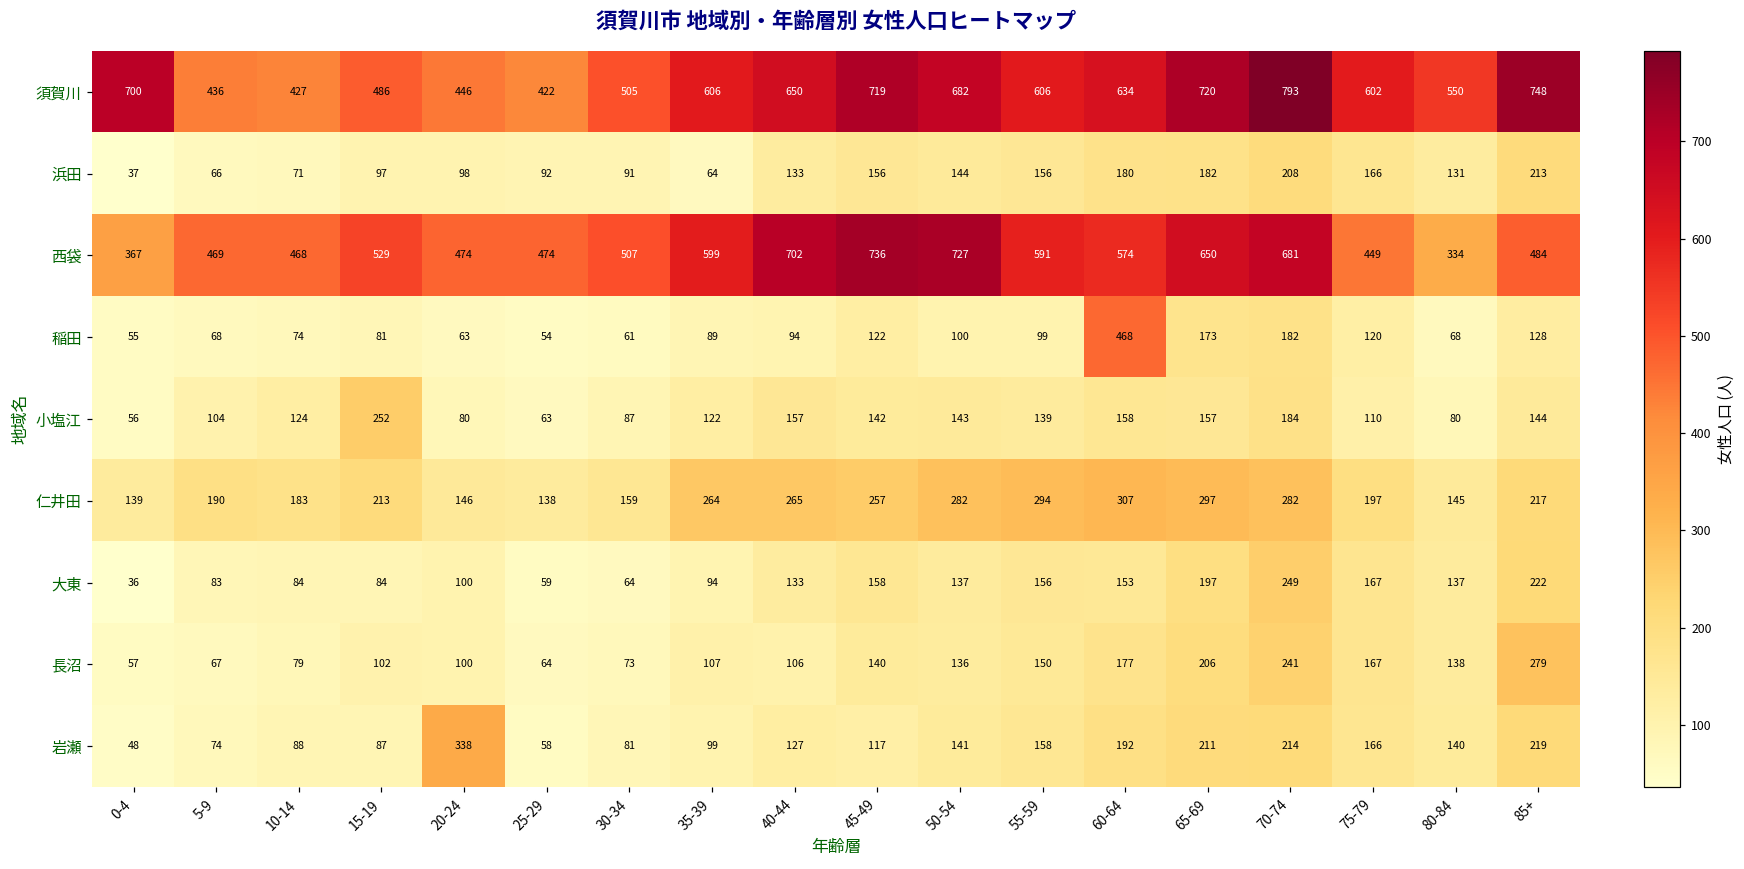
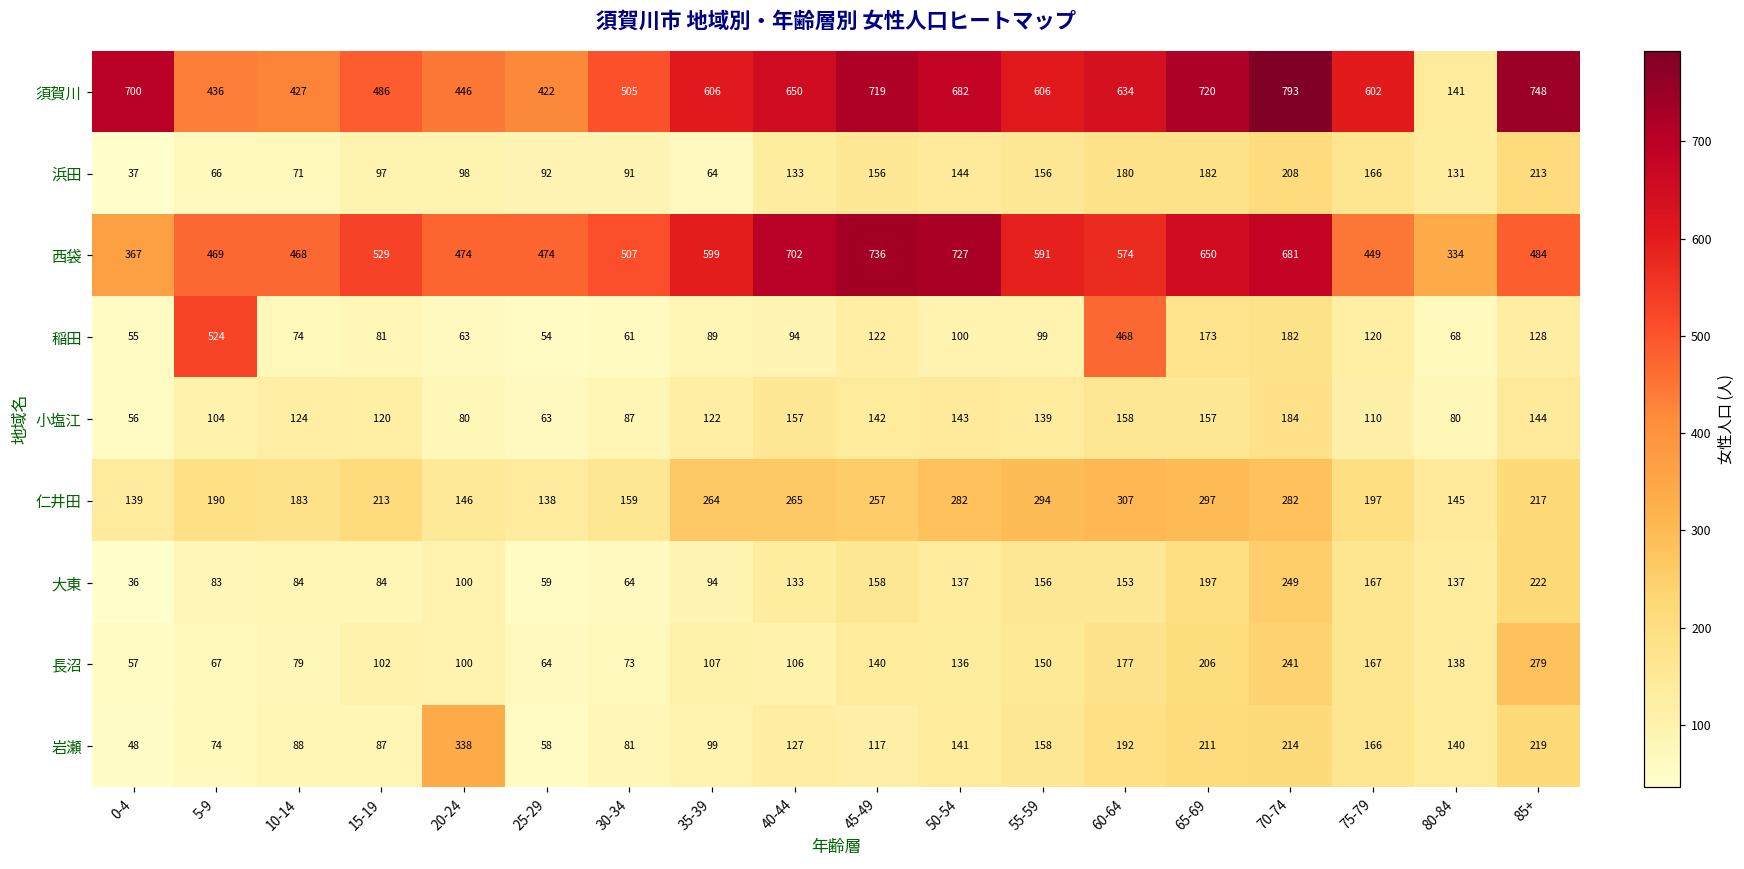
須賀川, 80-84: 550 -> 141
稲田, 5-9: 68 -> 524
小塩江, 15-19: 252 -> 120
